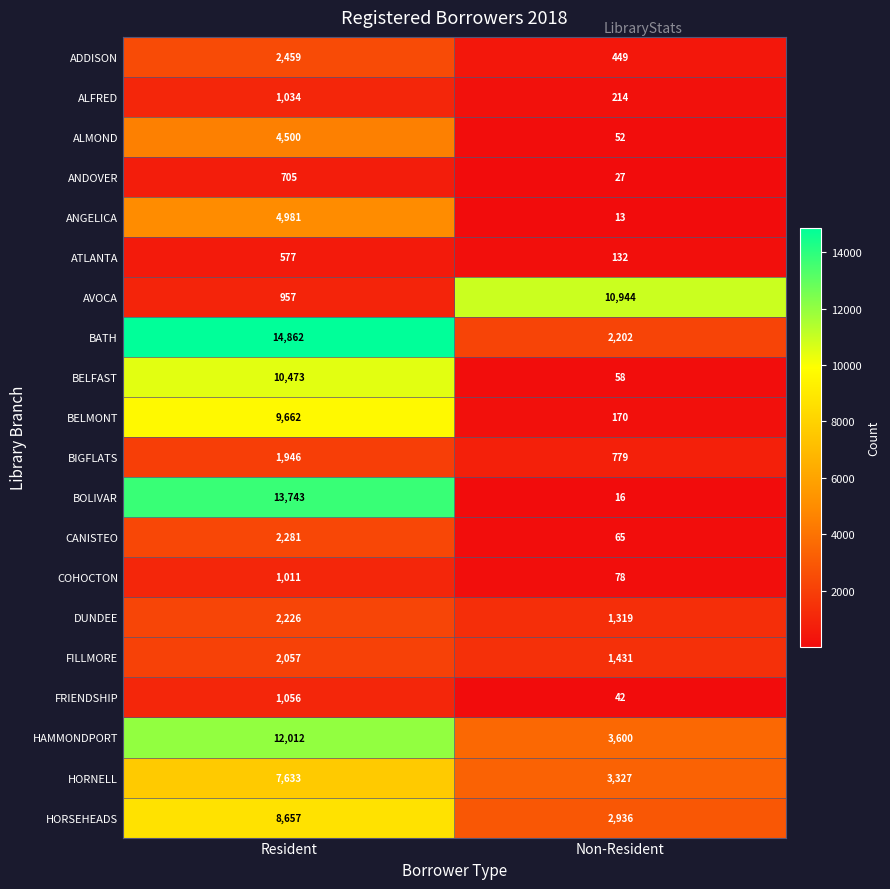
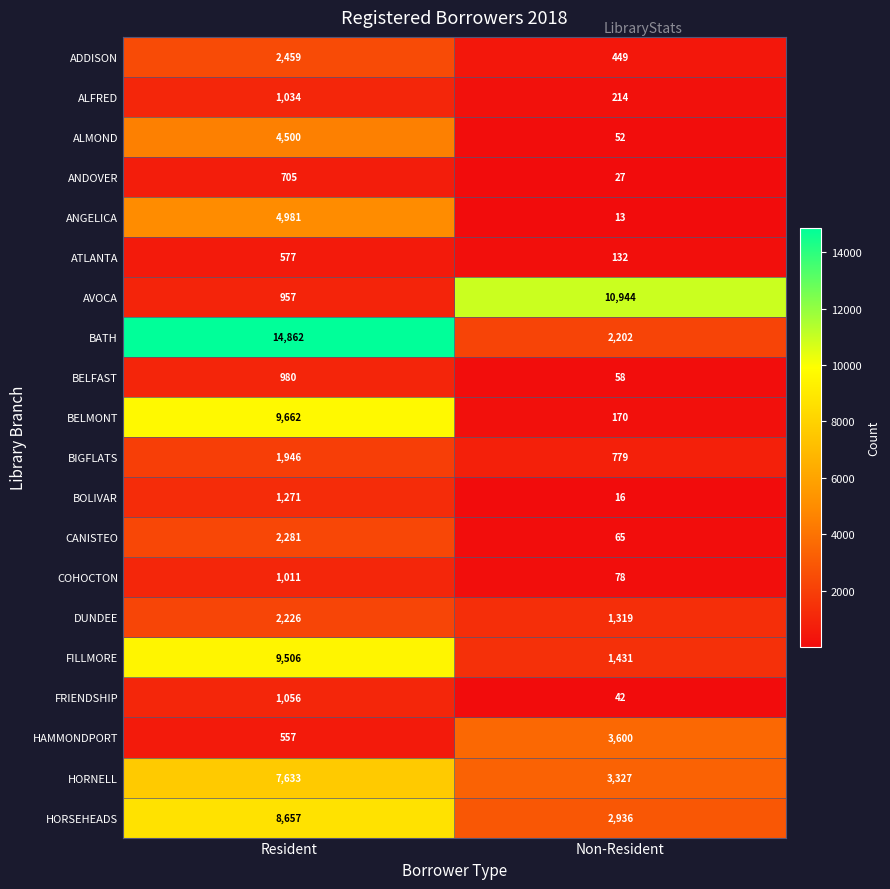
BELFAST, Resident: 10,473 -> 980
BOLIVAR, Resident: 13,743 -> 1,271
FILLMORE, Resident: 2,057 -> 9,506
HAMMONDPORT, Resident: 12,012 -> 557
